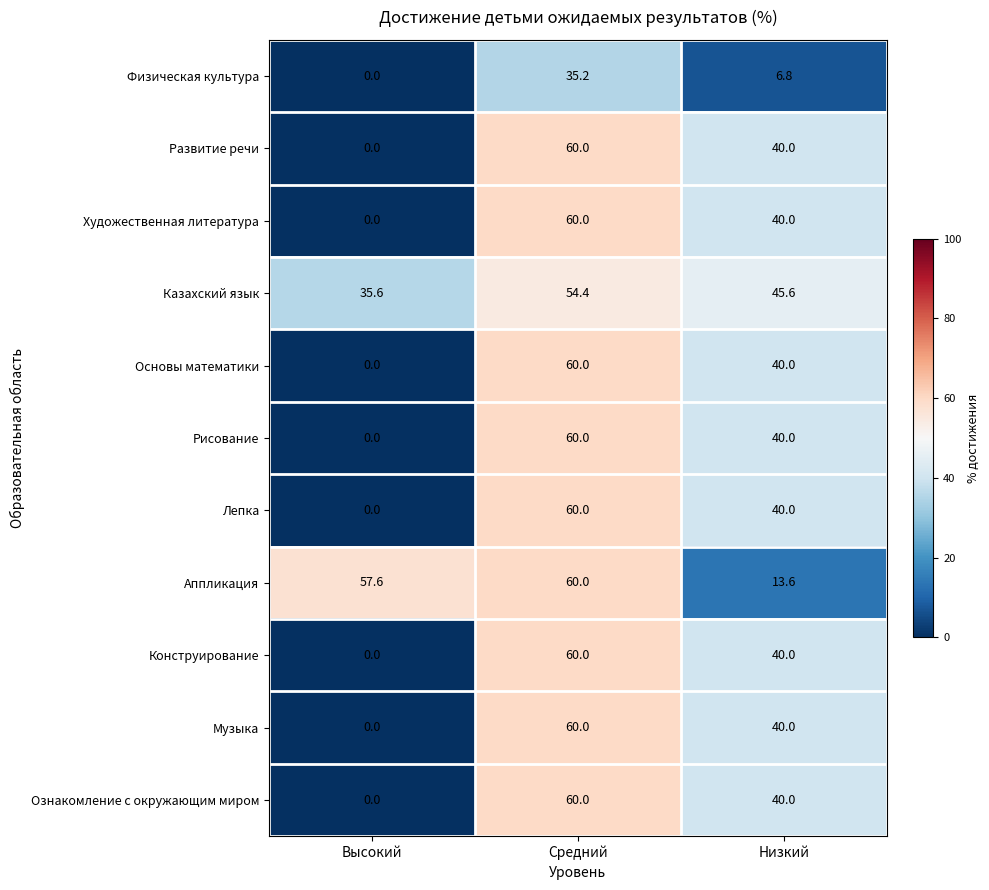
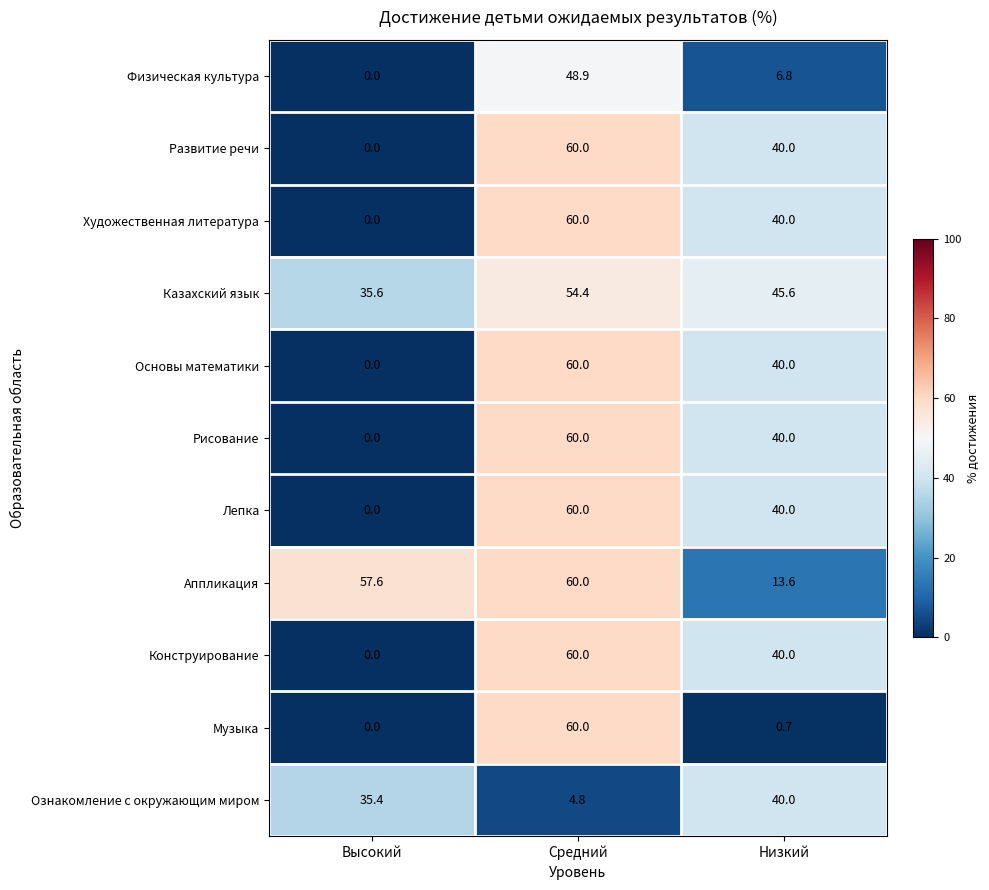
Физическая культура, Средний: 35.2 -> 48.9
Музыка, Низкий: 40.0 -> 0.7
Ознакомление с окружающим миром, Высокий: 0.0 -> 35.4
Ознакомление с окружающим миром, Средний: 60.0 -> 4.8
